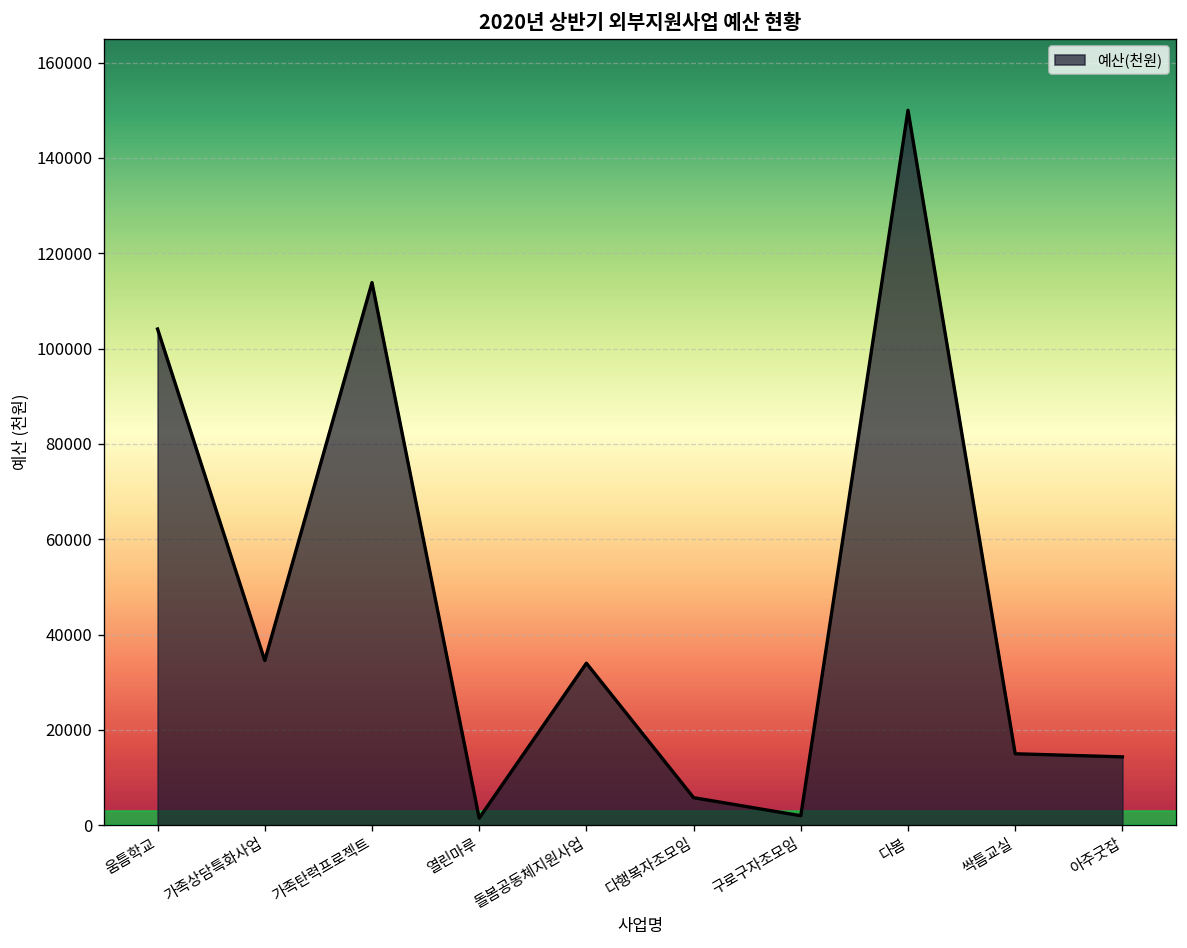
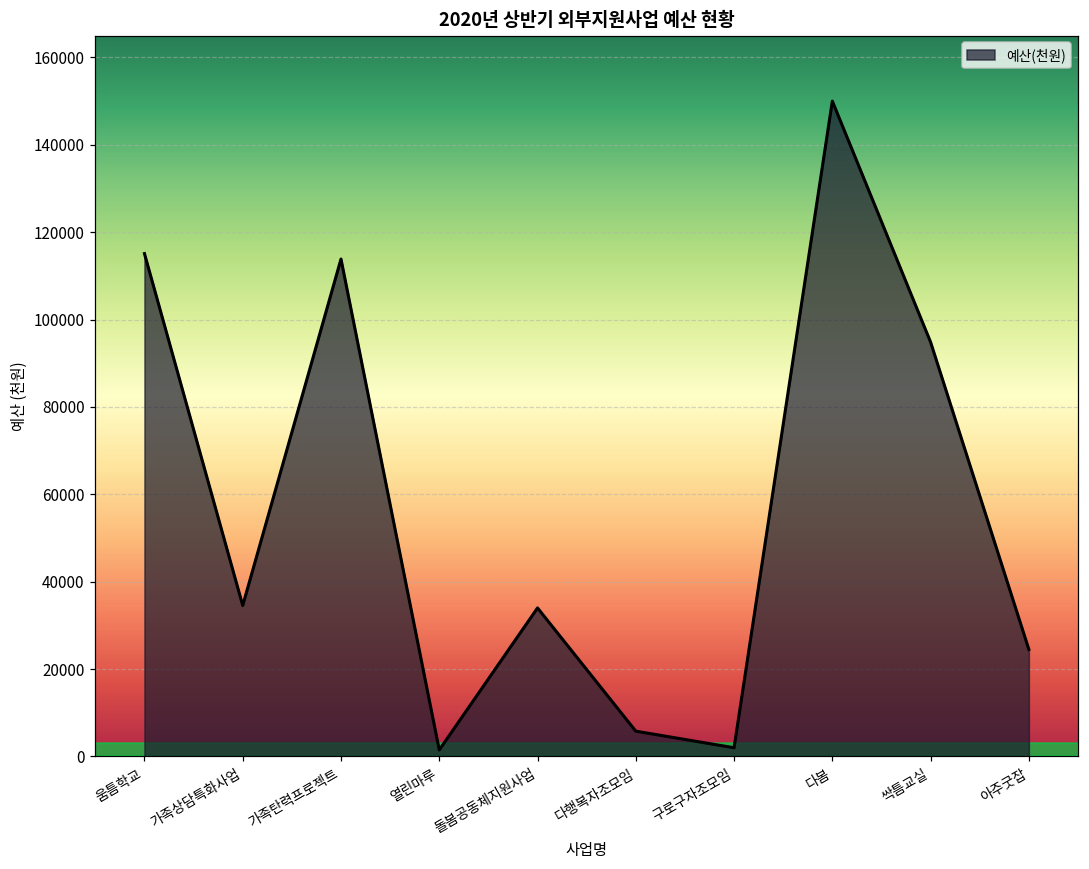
움틈학교: 104000 -> 115000
싹틈교실: 15000 -> 95000
아주굿잡: 14000 -> 25000
